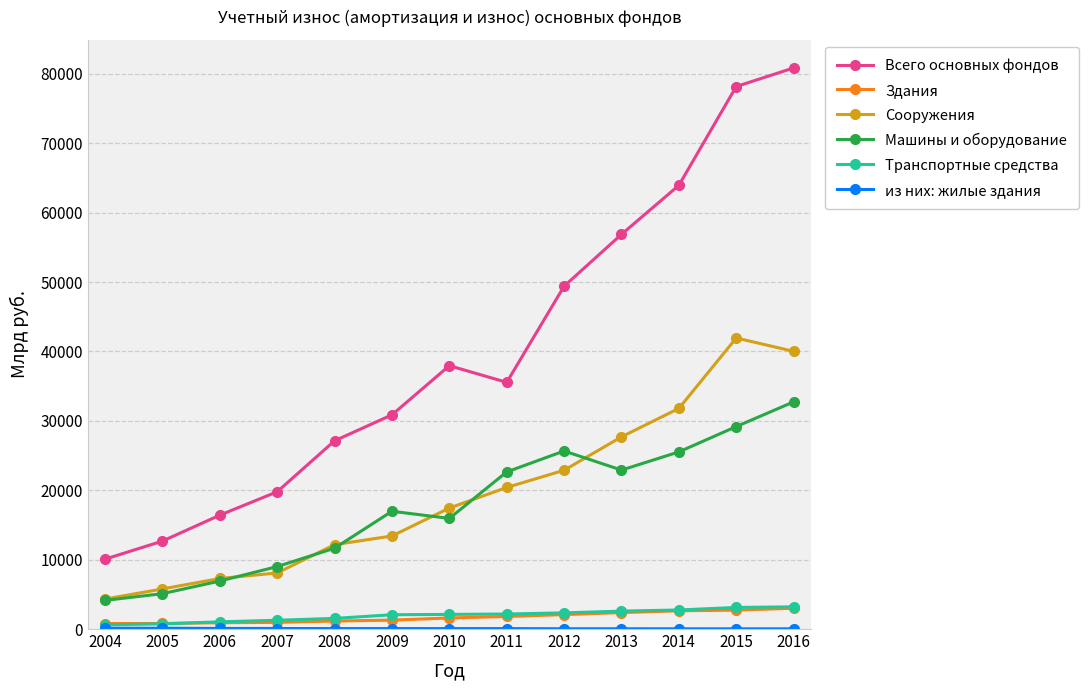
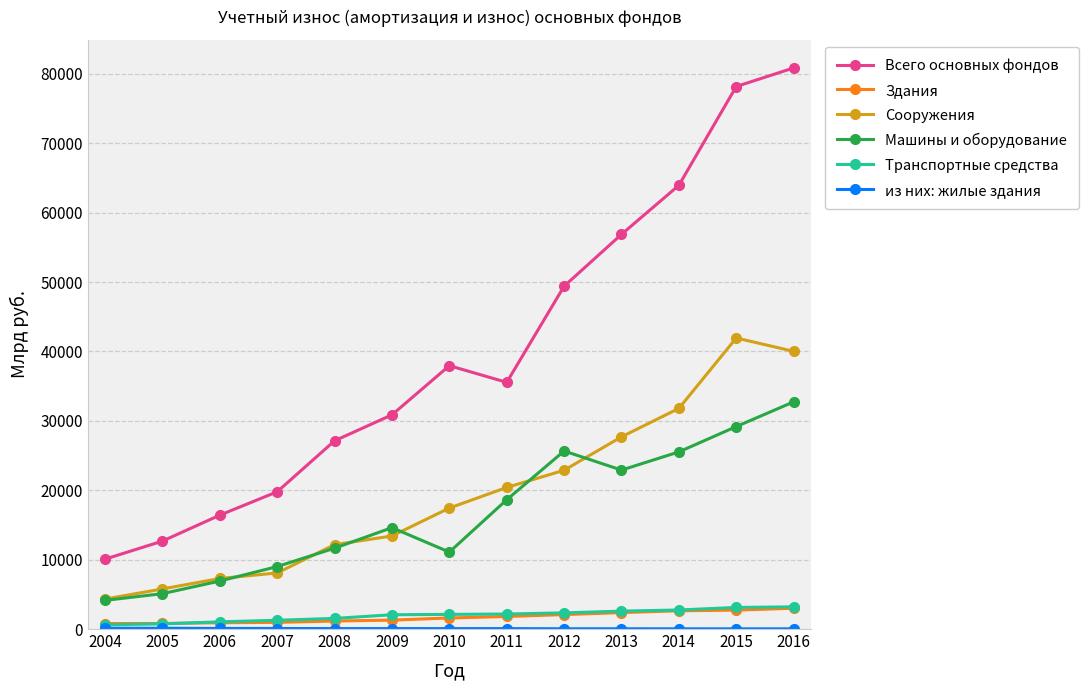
Машины и оборудование, 2009: 17000 -> 15000
Машины и оборудование, 2010: 16000 -> 11000
Машины и оборудование, 2011: 23000 -> 19000
